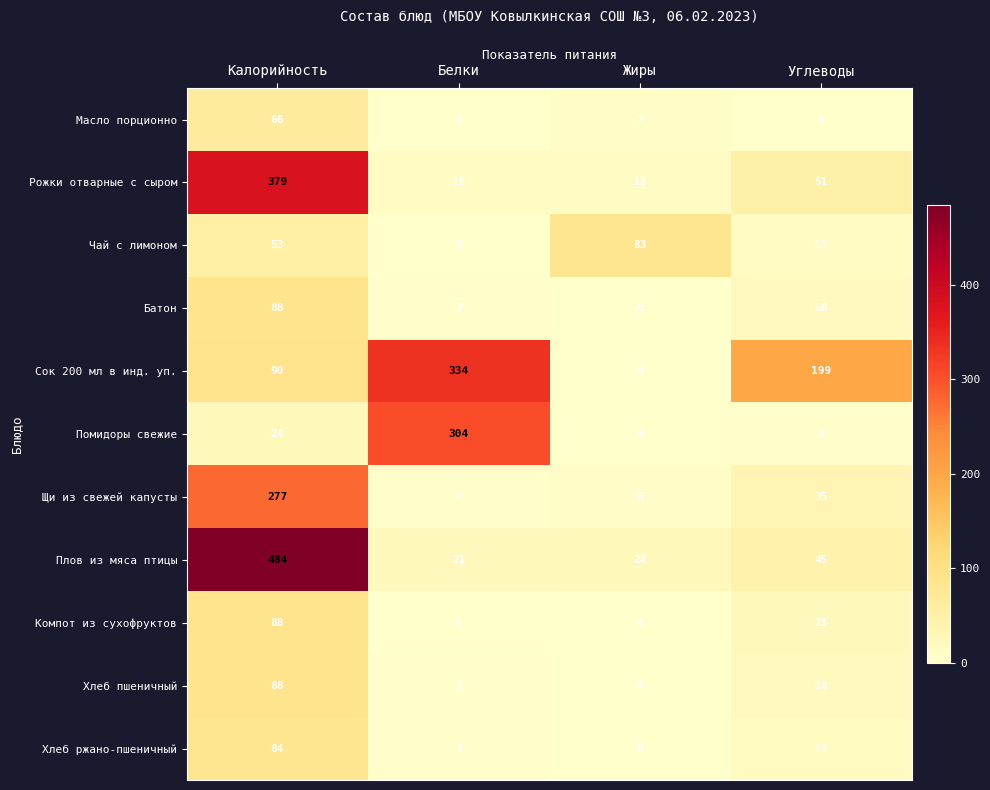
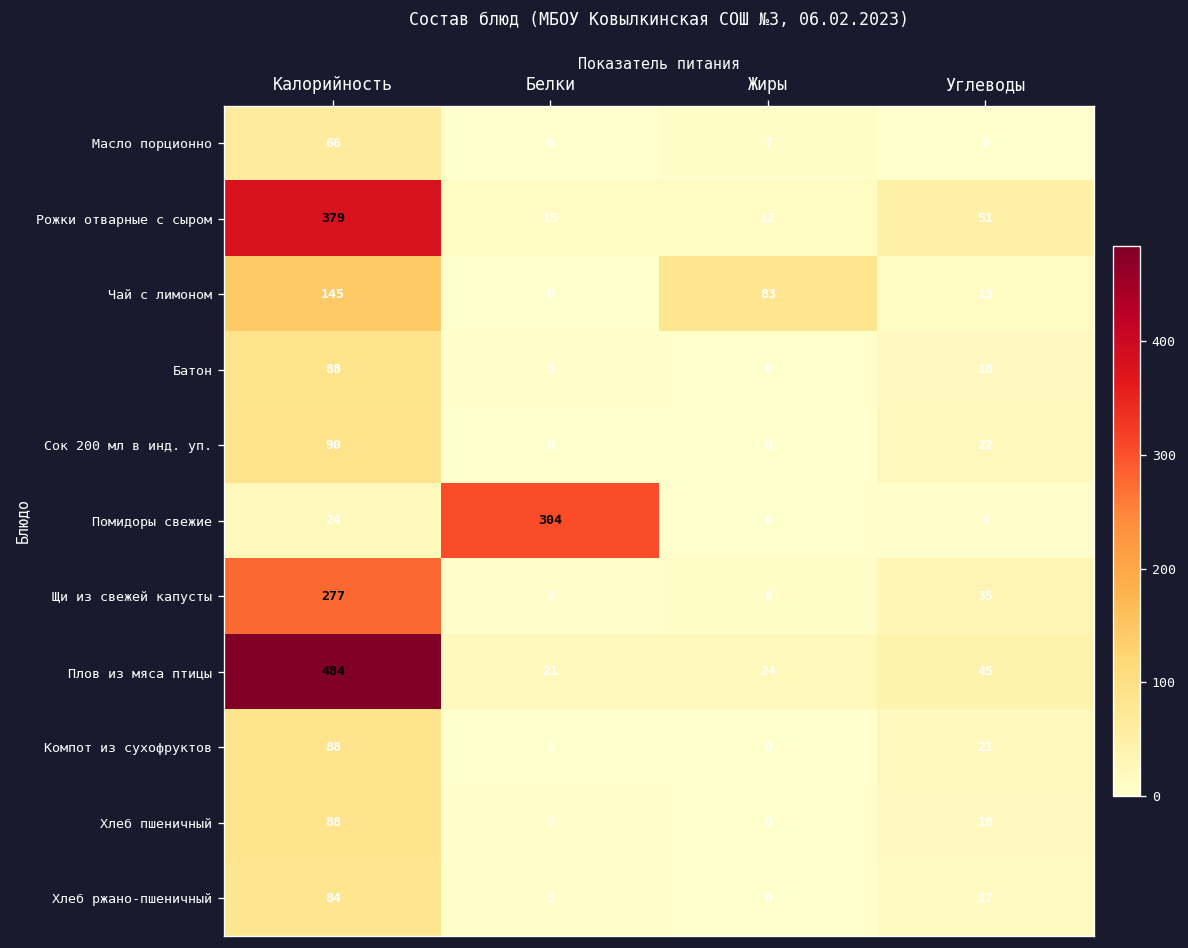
Чай с лимоном, Калорийность: 53 -> 145
Сок 200 мл в инд. уп., Белки: 334 -> 0
Сок 200 мл в инд. уп., Углеводы: 199 -> 22
